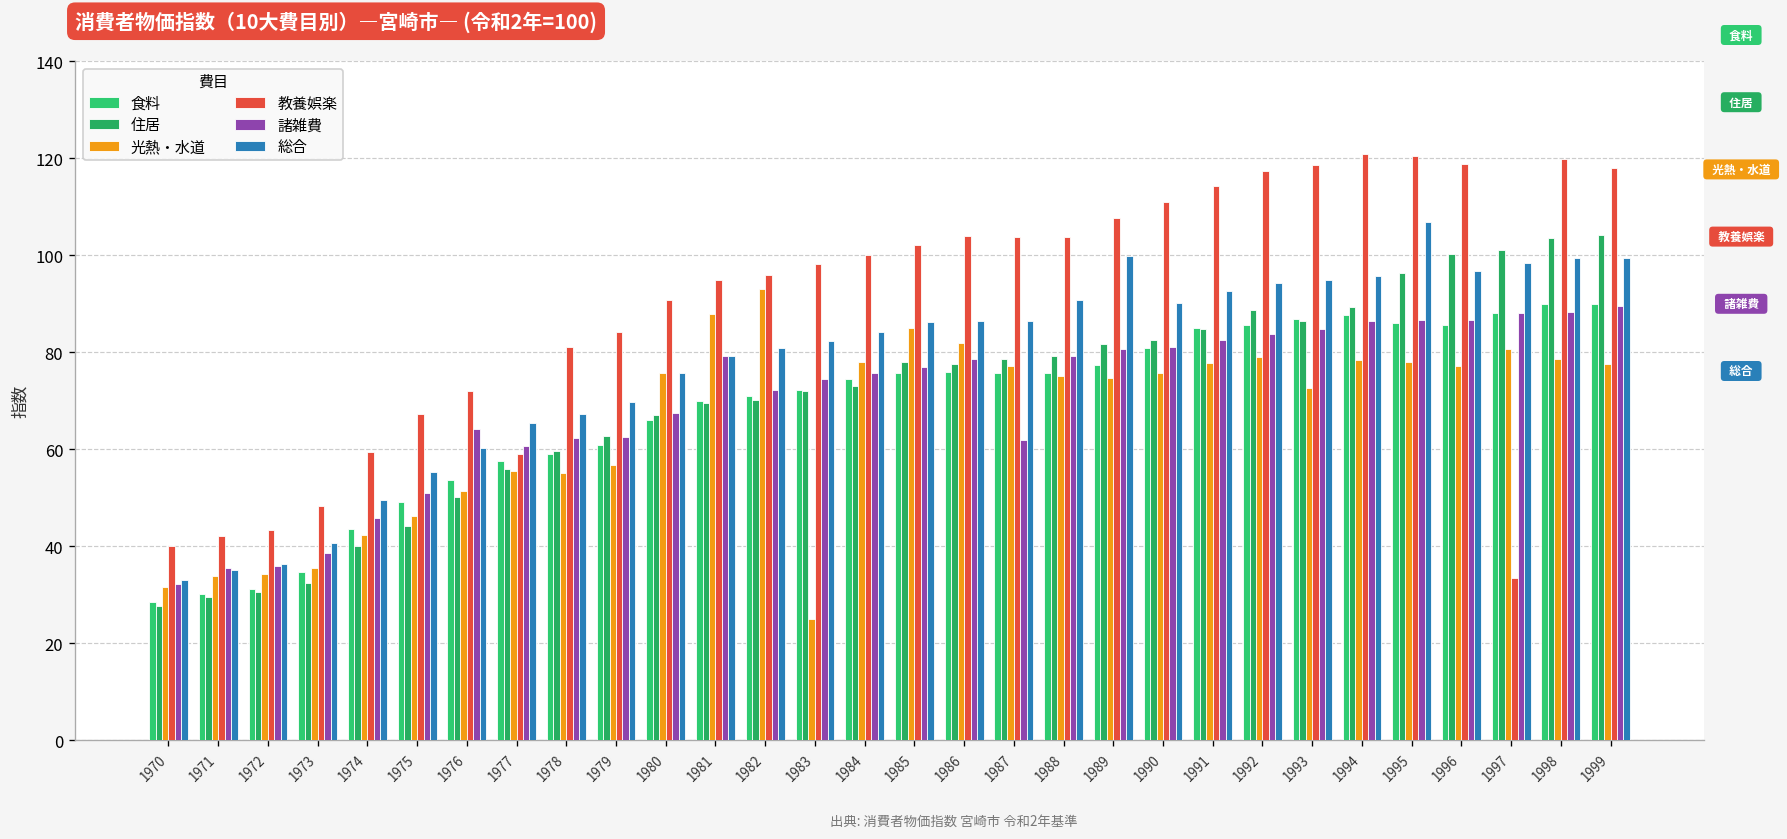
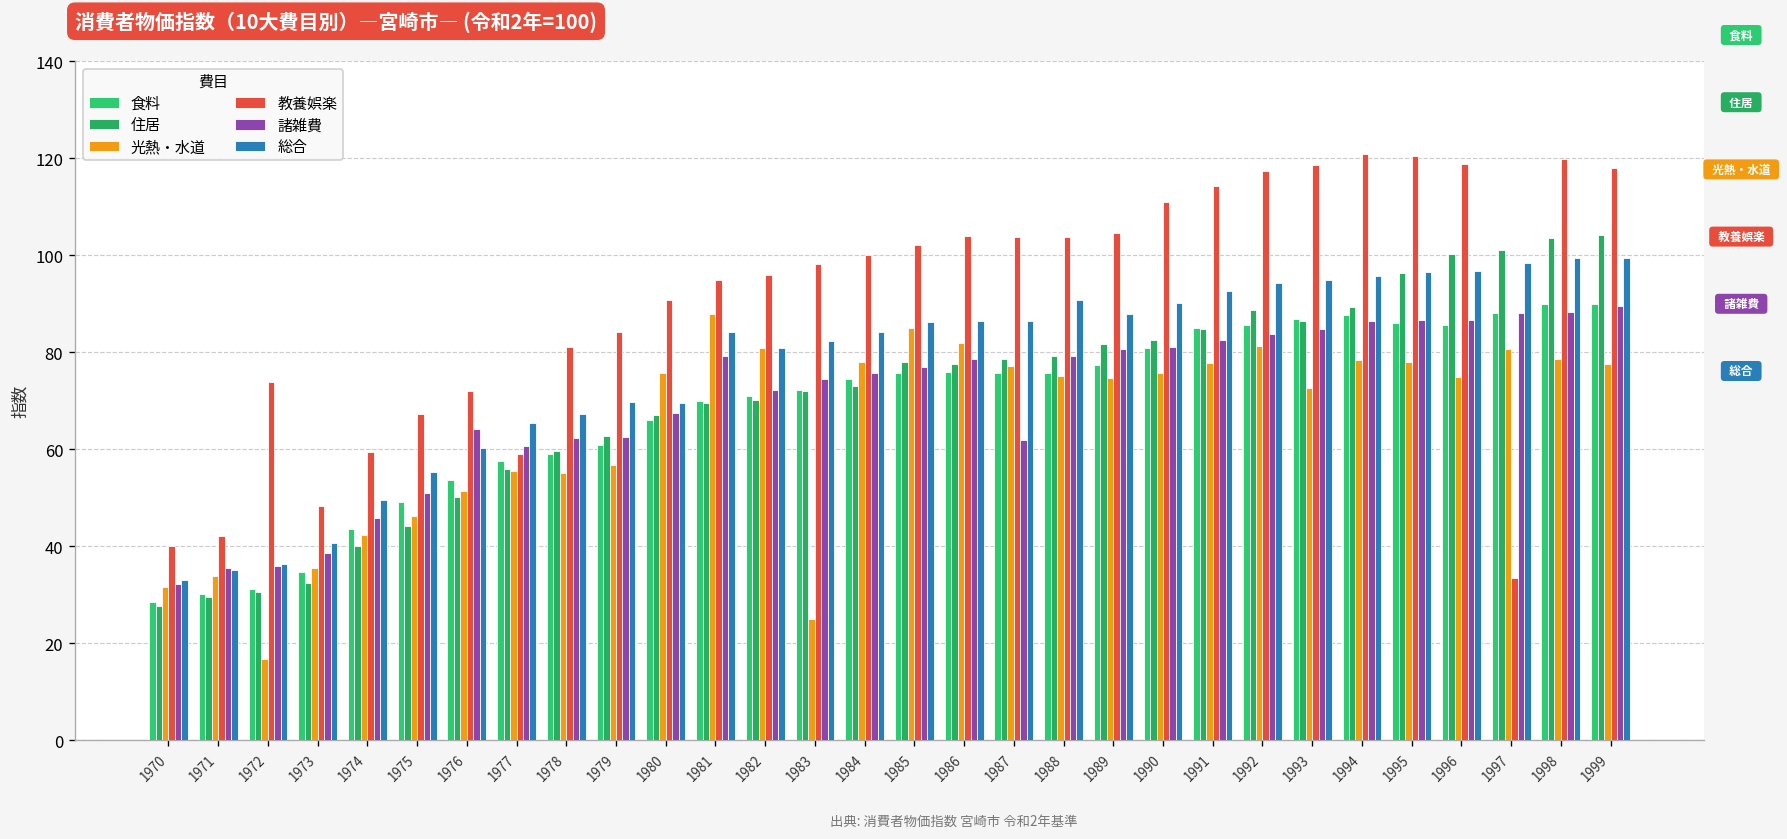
光熱・水道, 1972: 34 -> 17
教養娯楽, 1972: 43 -> 74
総合, 1980: 76 -> 70
総合, 1981: 79 -> 84
光熱・水道, 1982: 93 -> 81
教養娯楽, 1989: 108 -> 105
総合, 1989: 100 -> 88
光熱・水道, 1992: 79 -> 81
総合, 1995: 107 -> 97
光熱・水道, 1996: 77 -> 75
